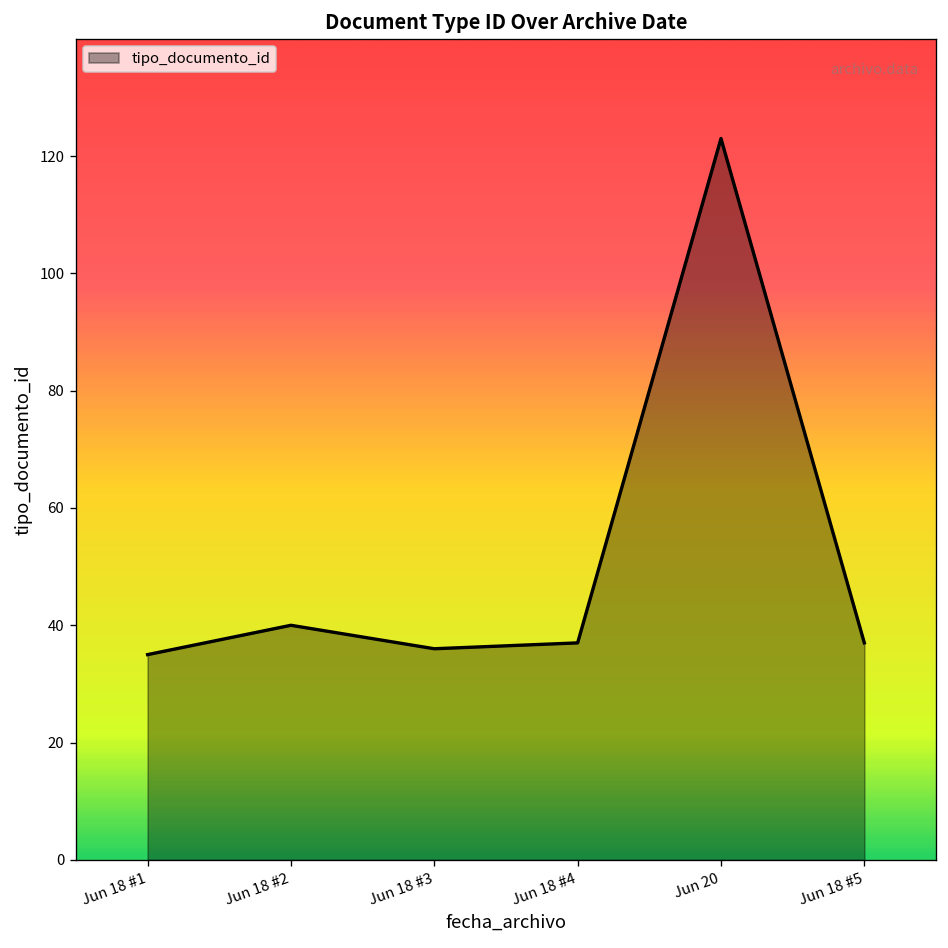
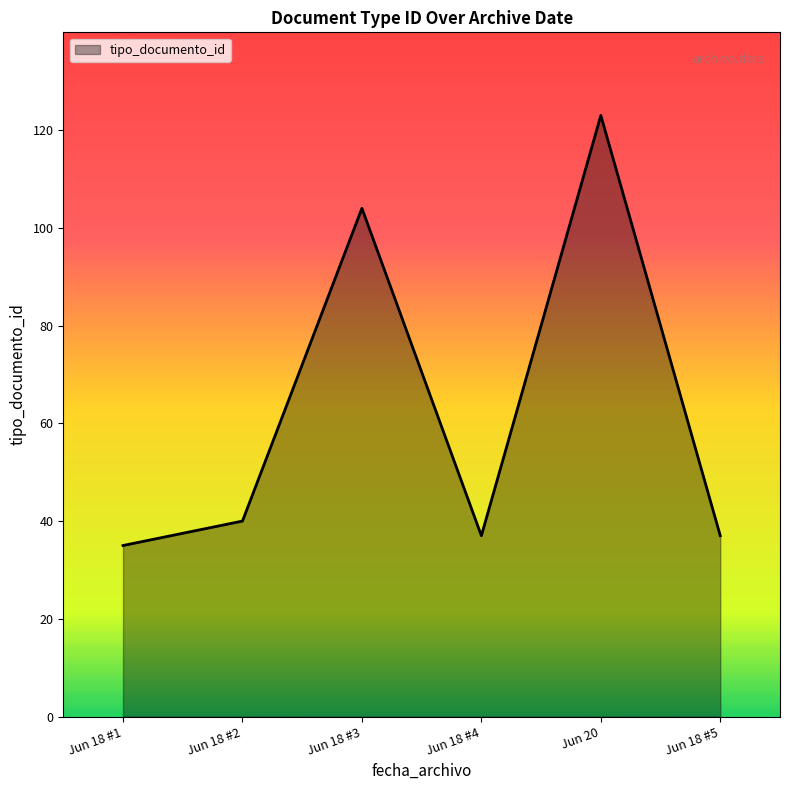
Jun 18 #3: 36 -> 104
